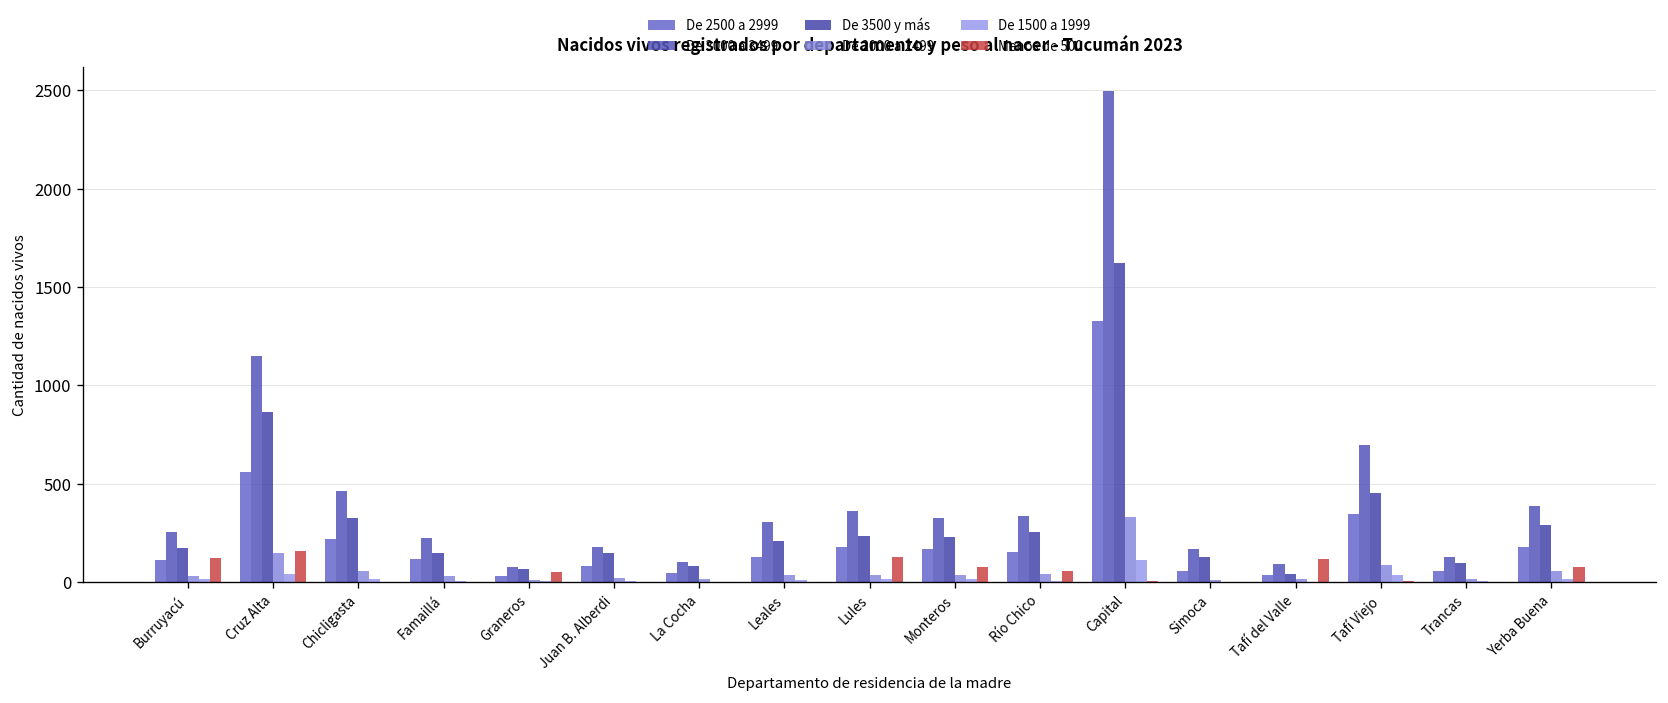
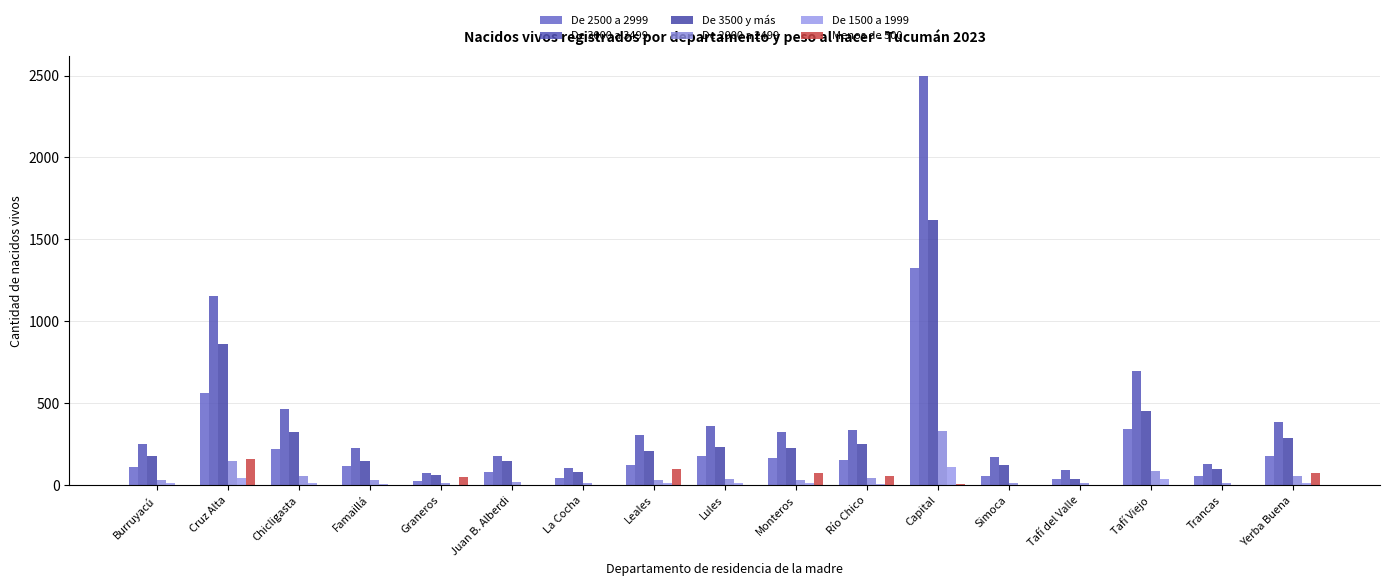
Menos de 500, Burruyacú: 120 -> 0
Menos de 500, Leales: 0 -> 100
Menos de 500, Lules: 130 -> 0
Menos de 500, Tafí del Valle: 120 -> 0
